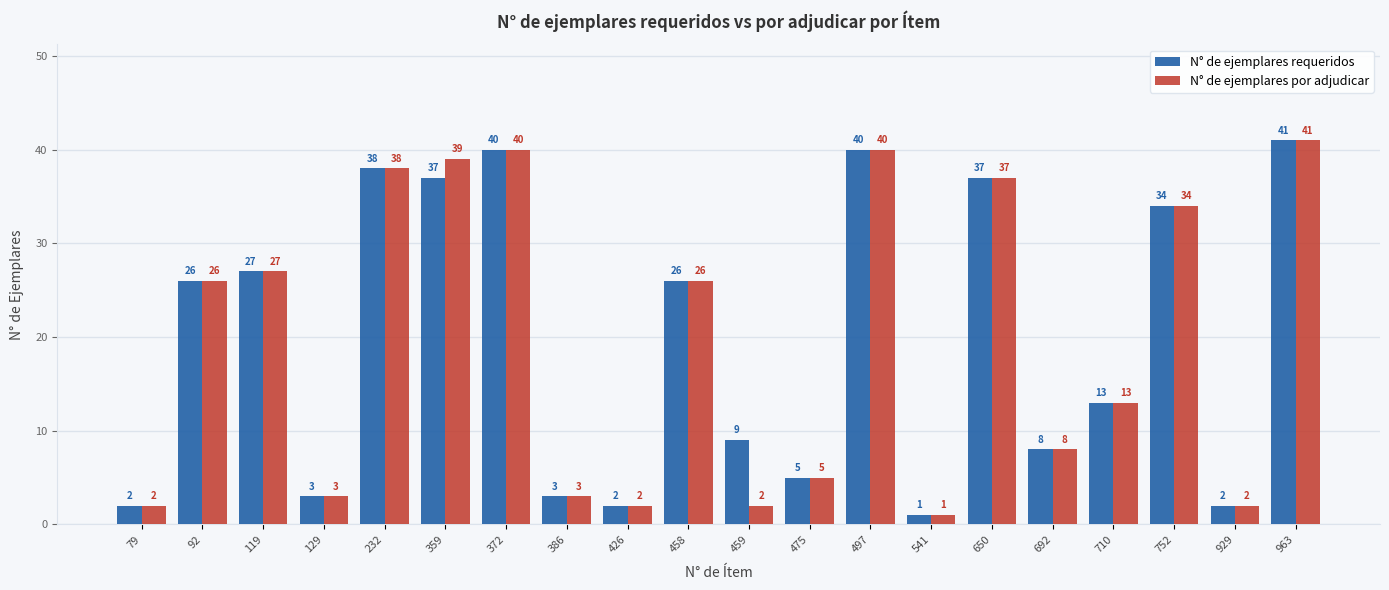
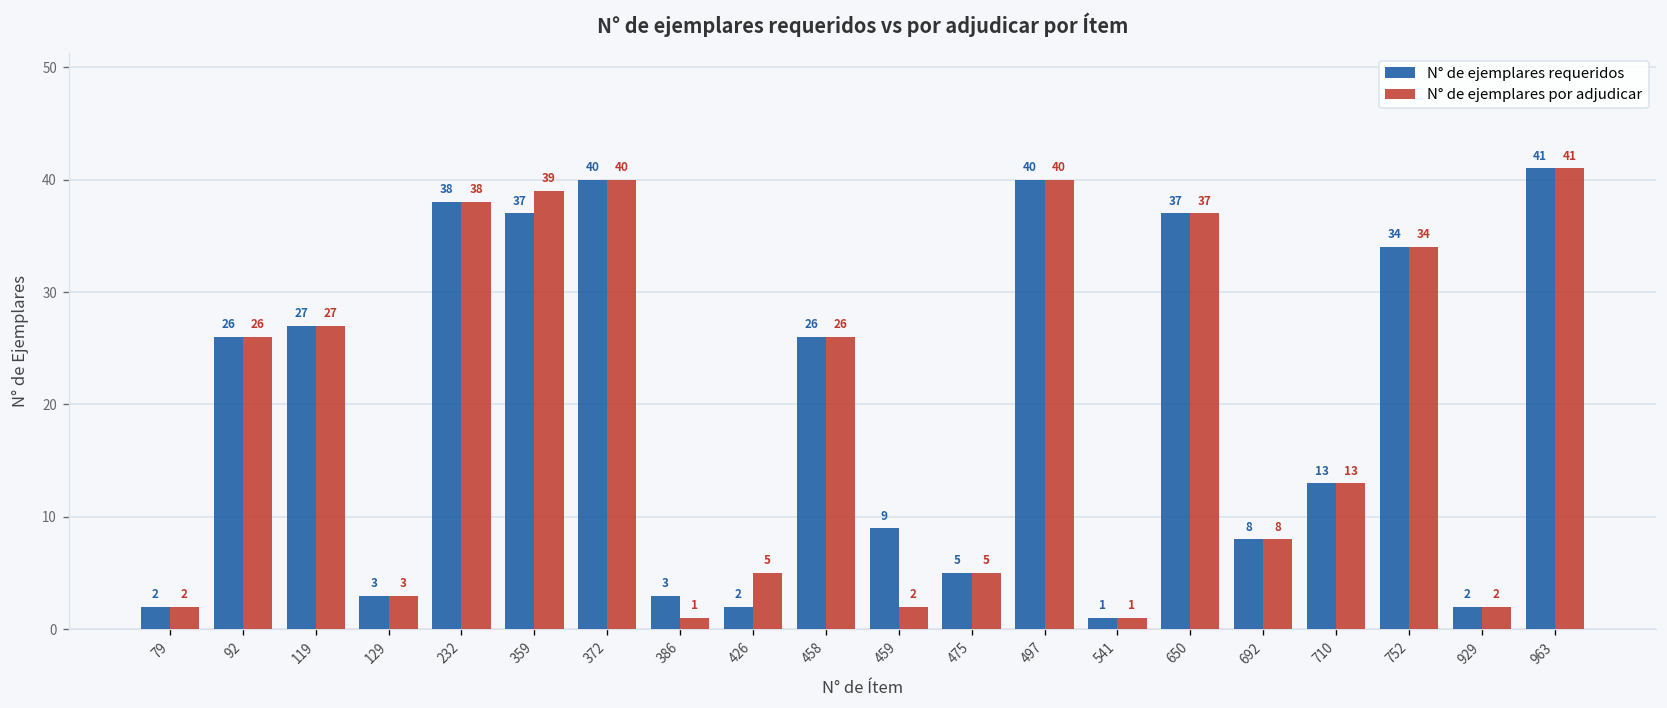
N° de ejemplares por adjudicar, 386: 3 -> 1
N° de ejemplares por adjudicar, 426: 2 -> 5
